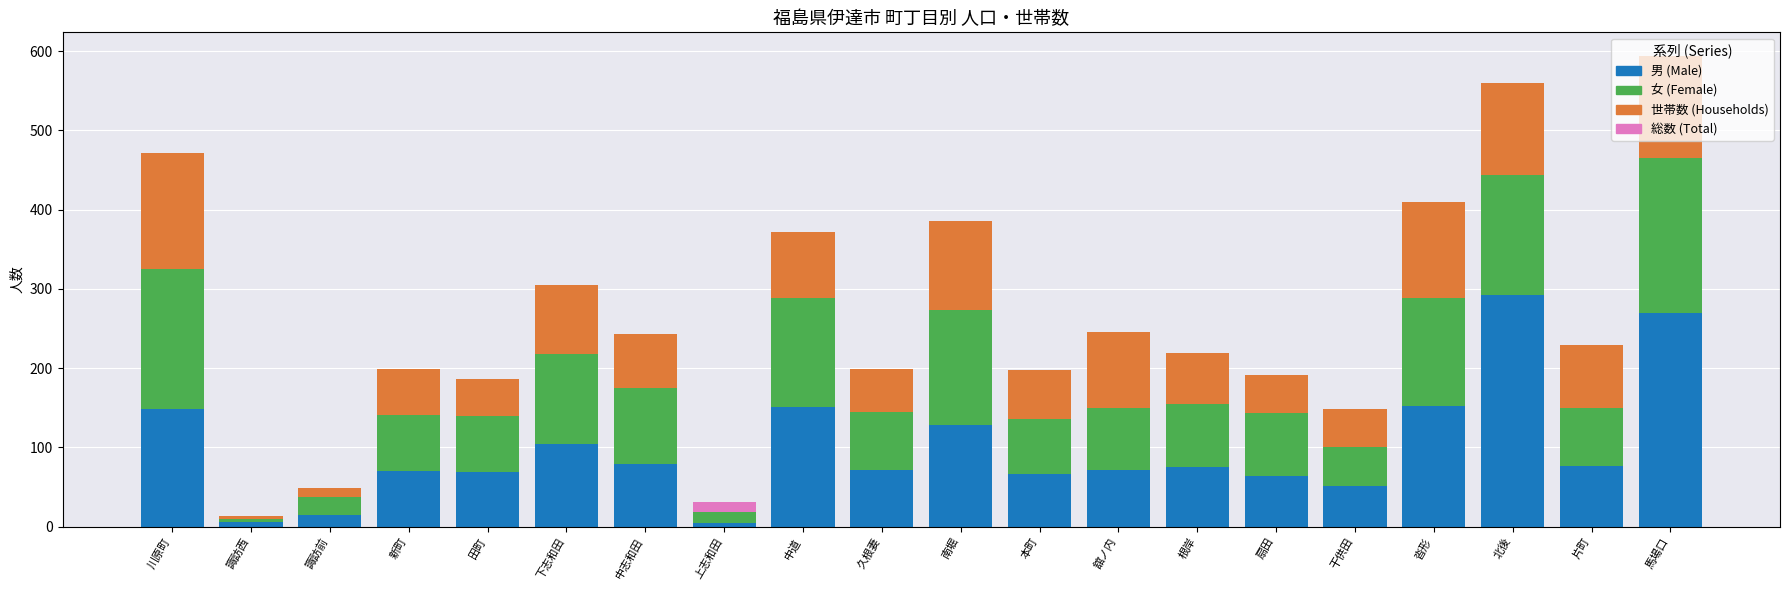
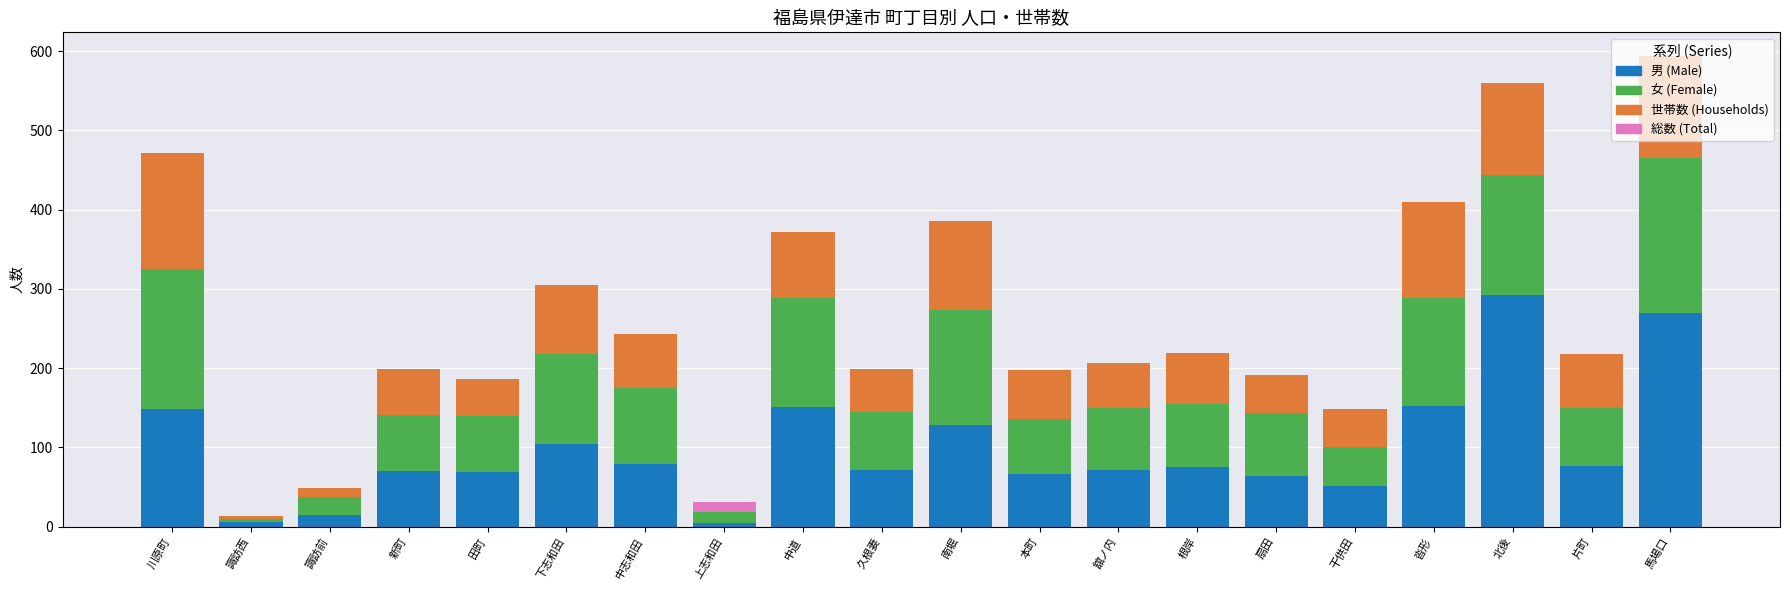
世帯数 (Households), 舘ノ内: 100 -> 60
世帯数 (Households), 片町: 80 -> 70
